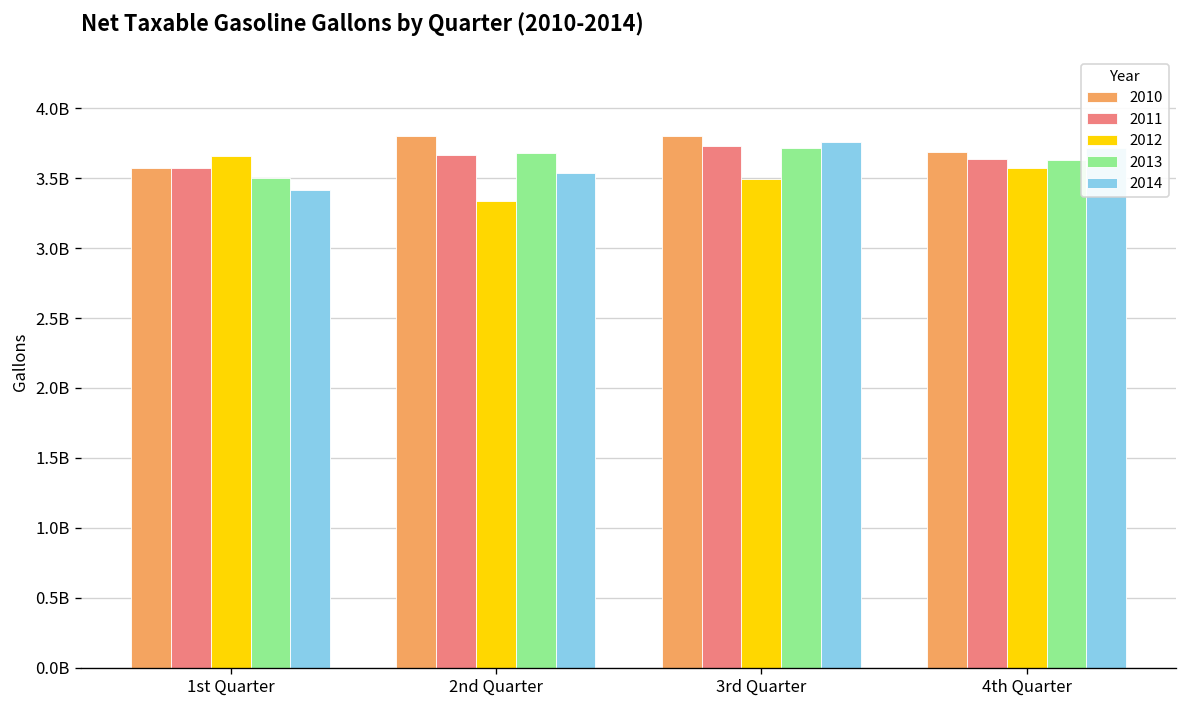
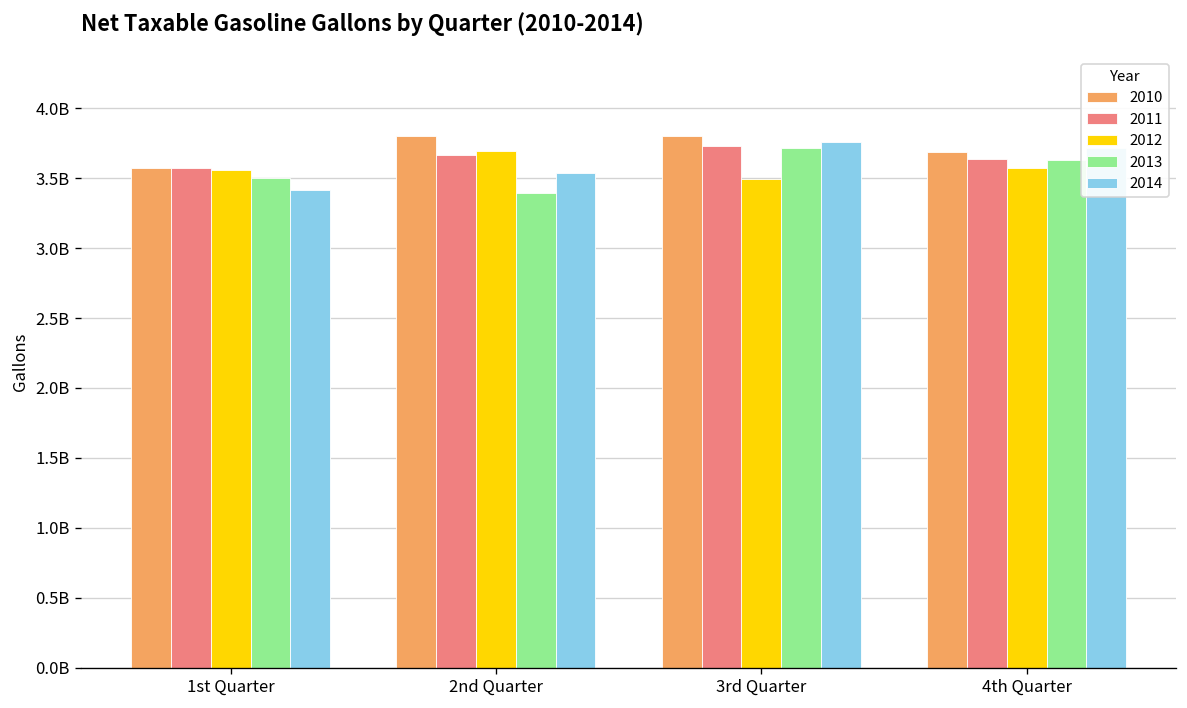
2012, 1st Quarter: 3660000000 -> 3560000000
2012, 2nd Quarter: 3340000000 -> 3690000000
2013, 2nd Quarter: 3680000000 -> 3390000000
